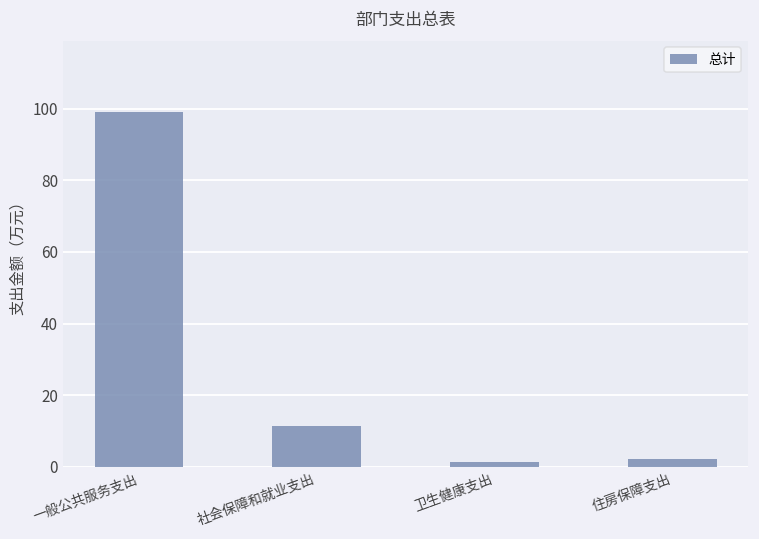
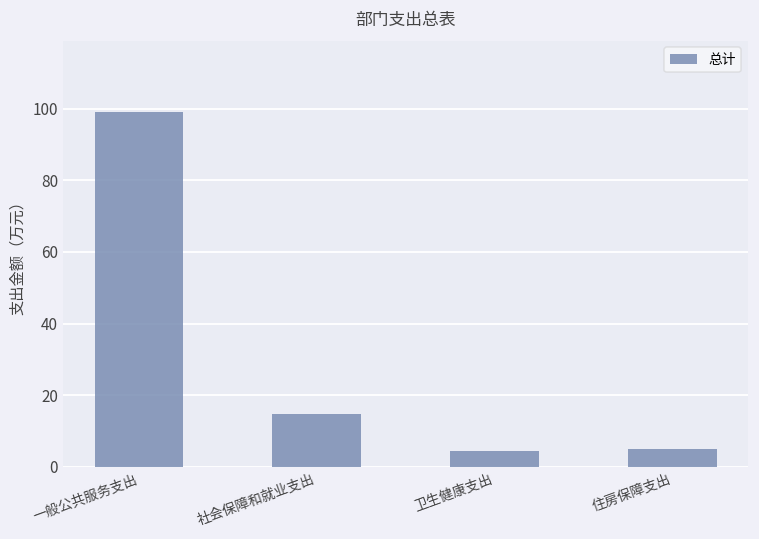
社会保障和就业支出: 11 -> 15
卫生健康支出: 1 -> 4
住房保障支出: 2 -> 5
